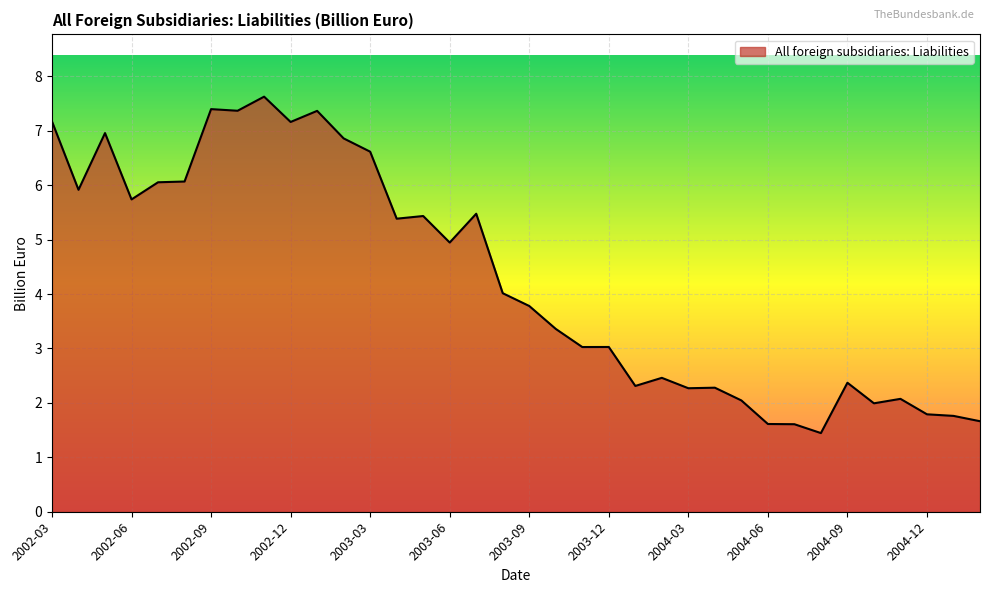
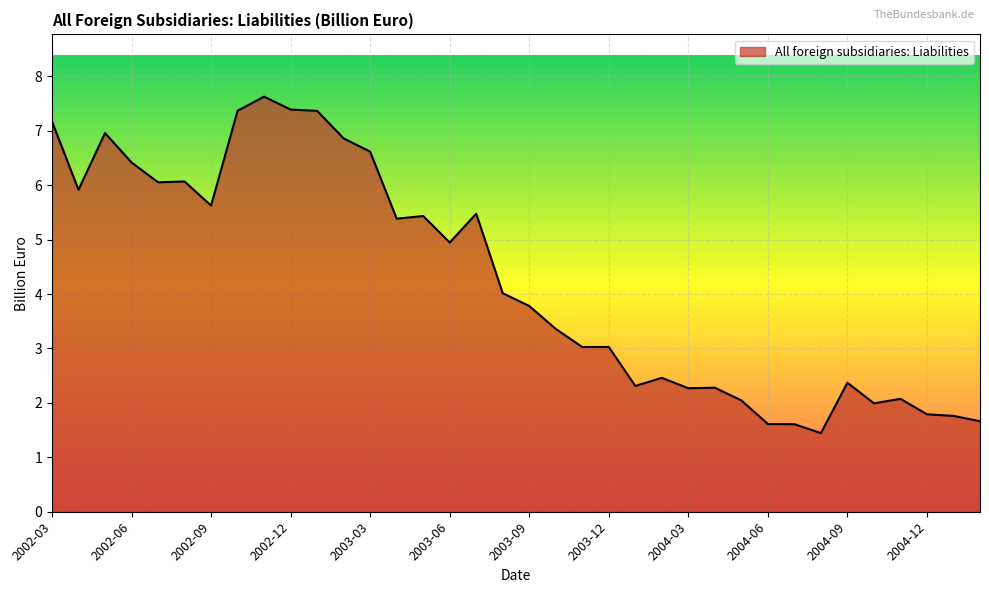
2002-06: 5.7 -> 6.4
2002-09: 7.4 -> 5.6
2002-12: 7.2 -> 7.4
